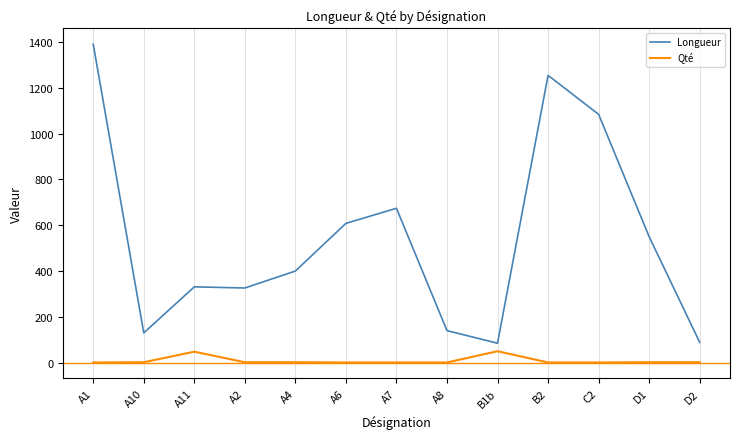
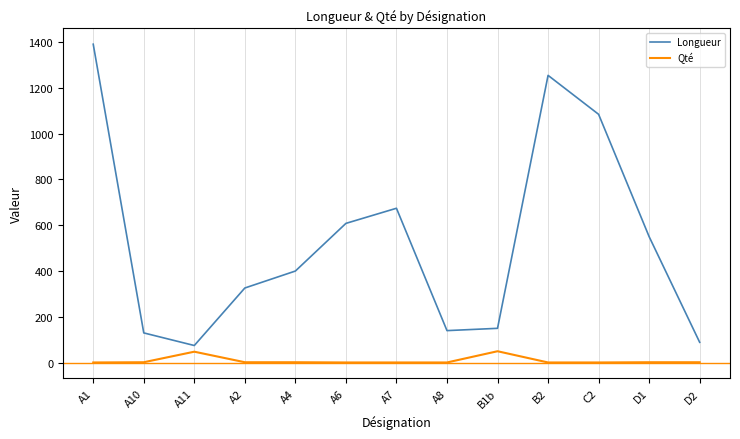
Longueur, A11: 330 -> 80
Longueur, B1b: 90 -> 150
